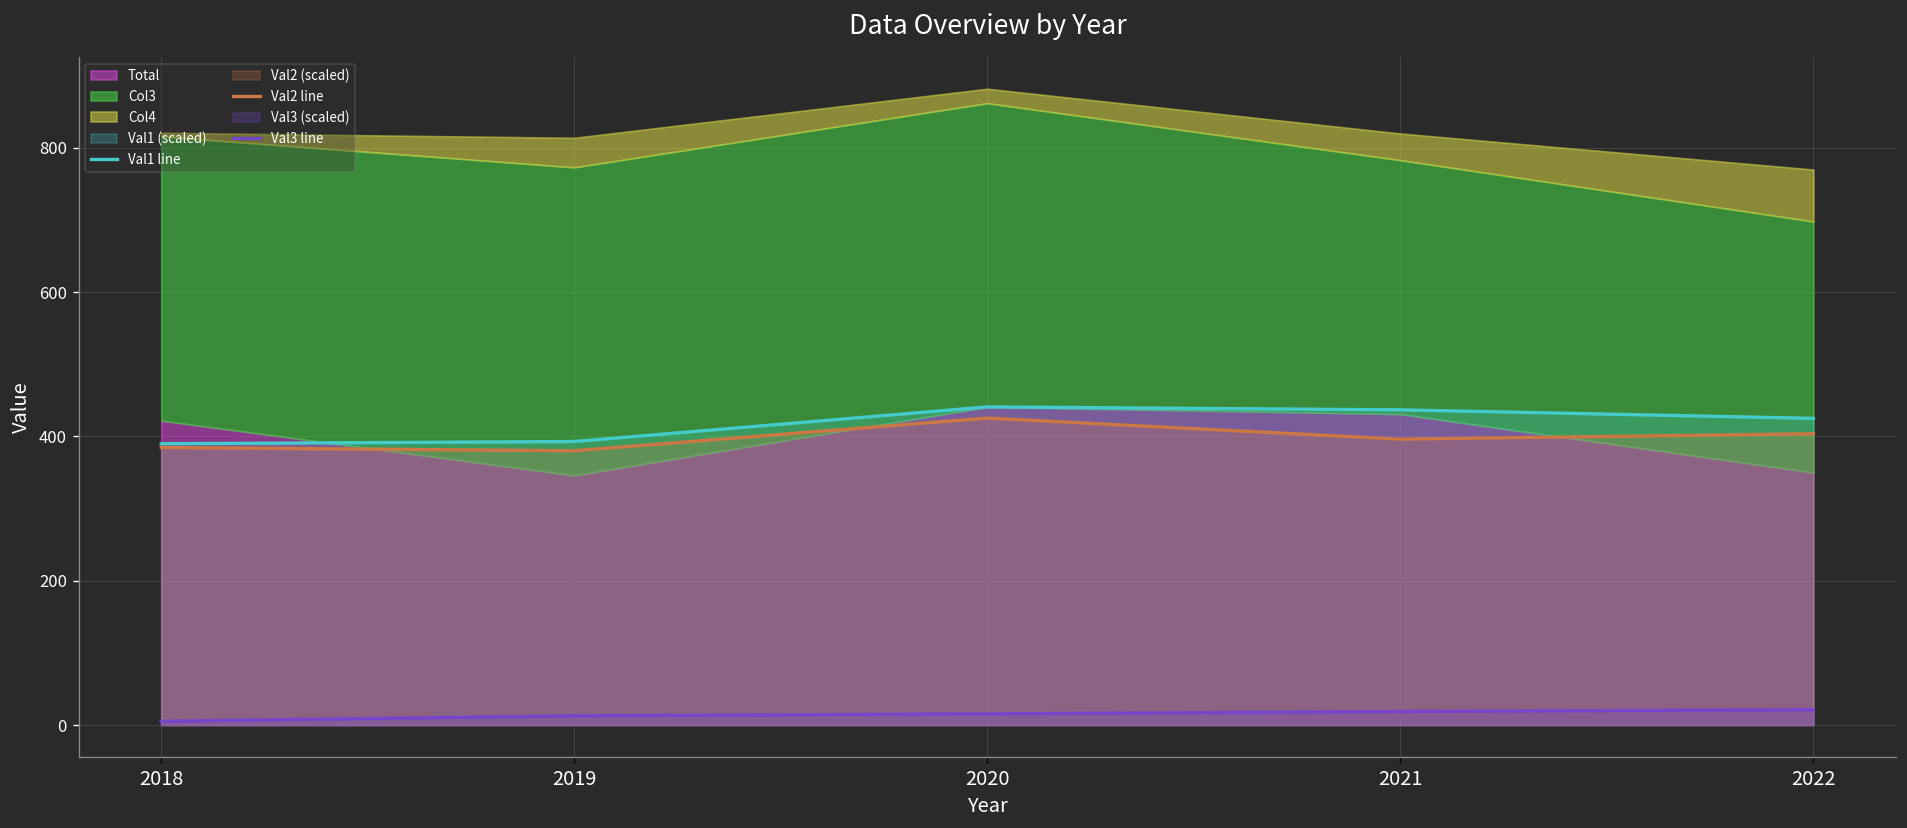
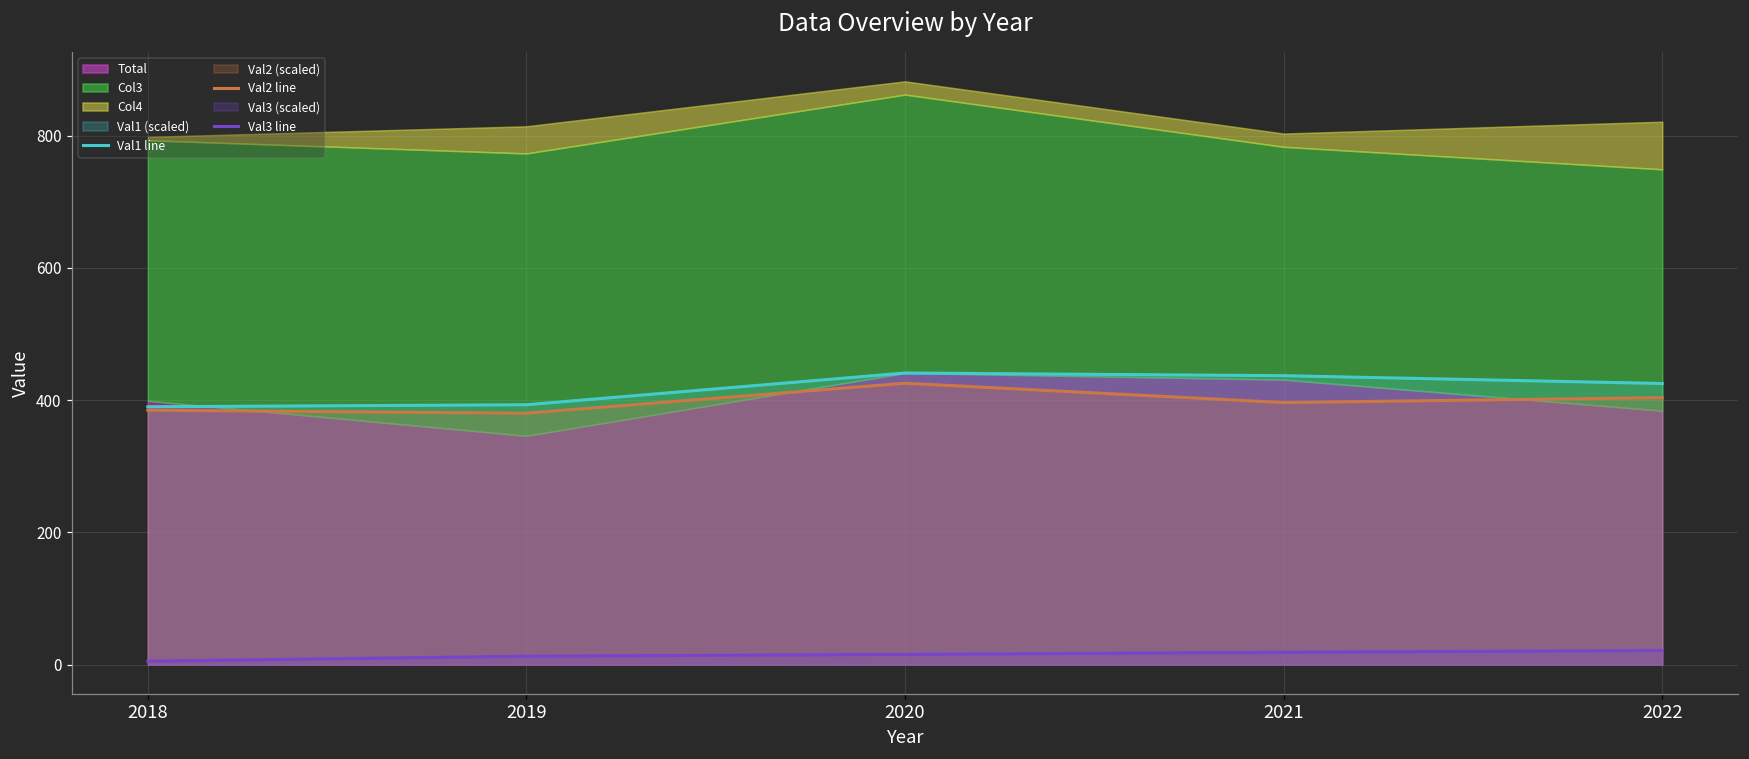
Total, 2018: 420 -> 400
Col4, 2021: 40 -> 20
Total, 2022: 350 -> 380
Col3, 2022: 350 -> 370
